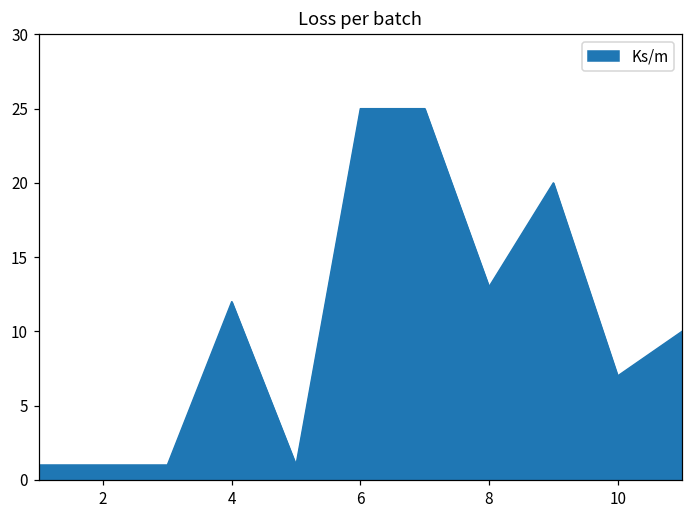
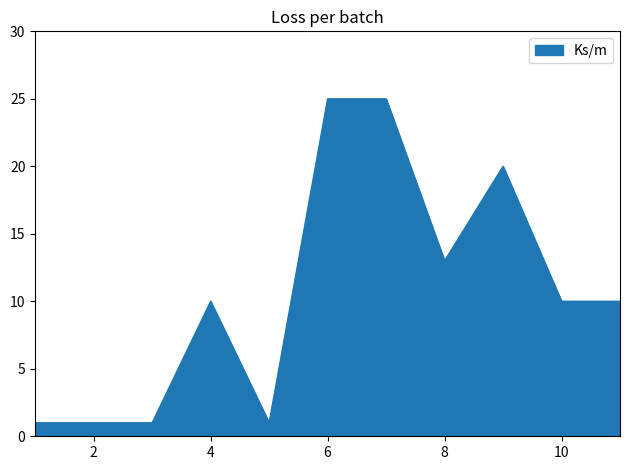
4: 12 -> 10
10: 7 -> 10
